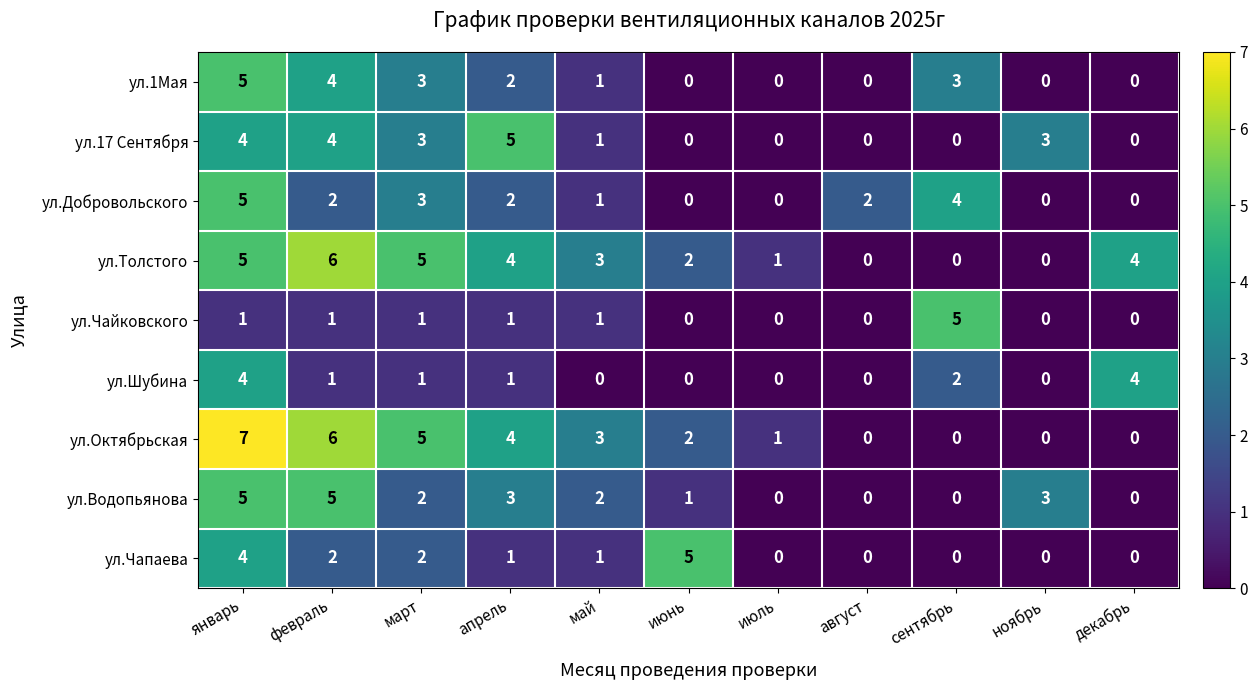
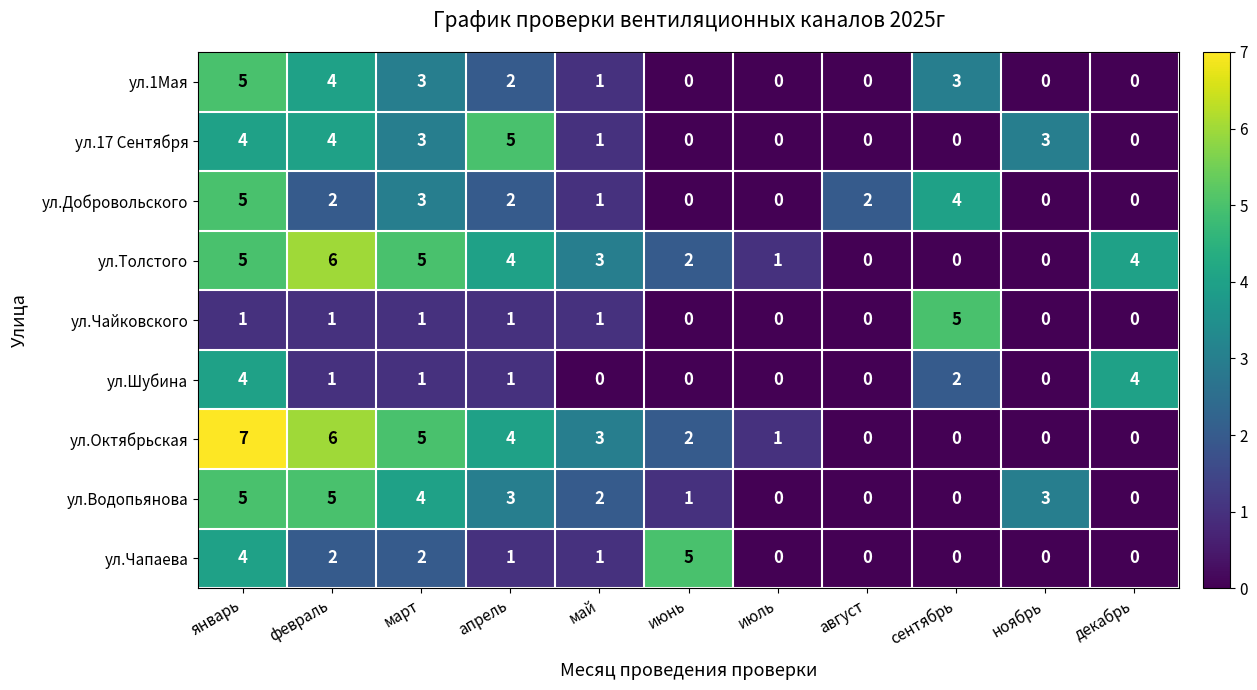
ул.Водопьянова, март: 2 -> 4
